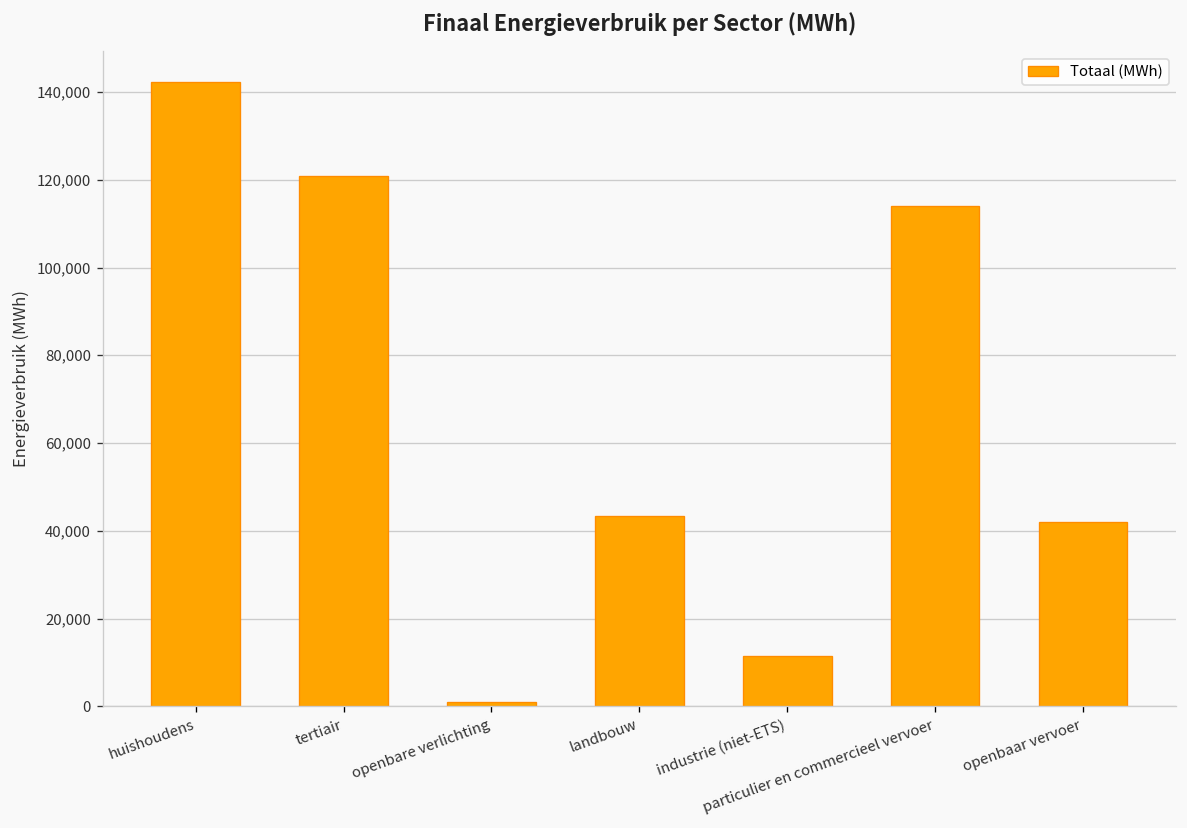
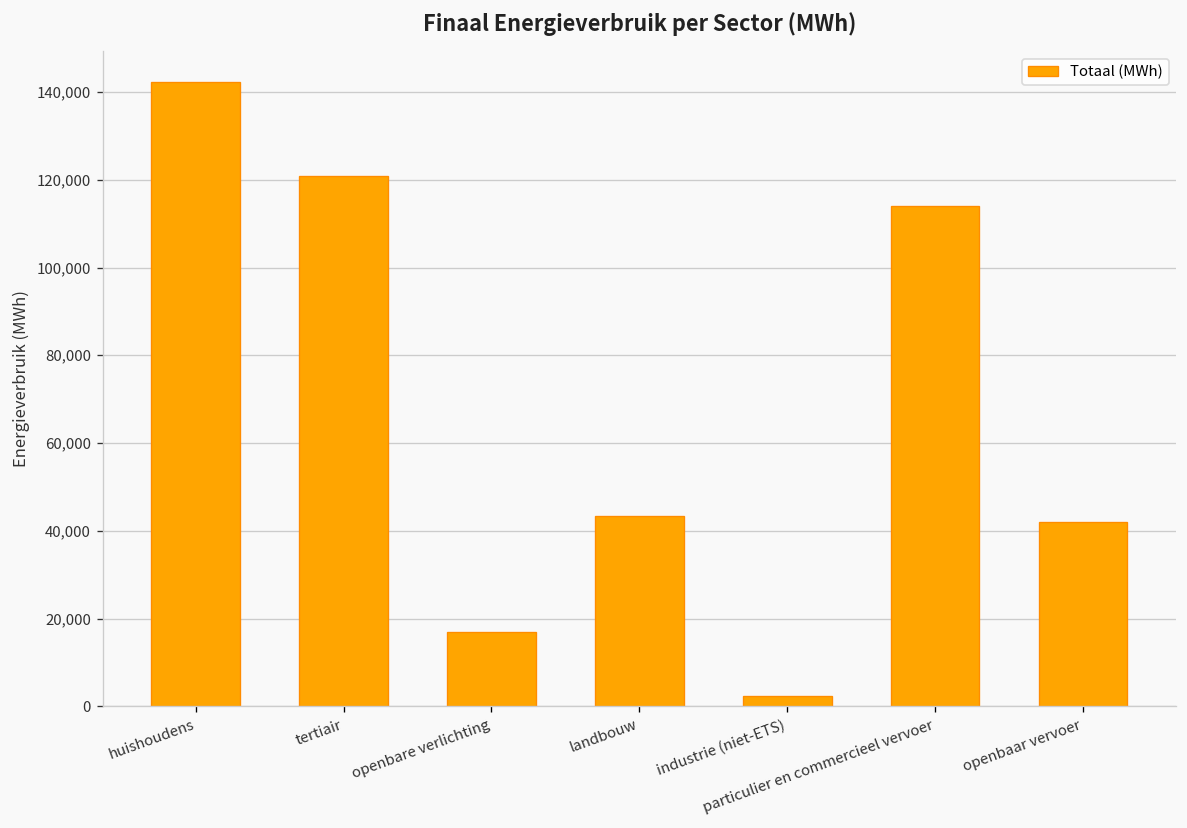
openbare verlichting: 1,000 -> 17,000
industrie (niet-ETS): 11,000 -> 2,000
